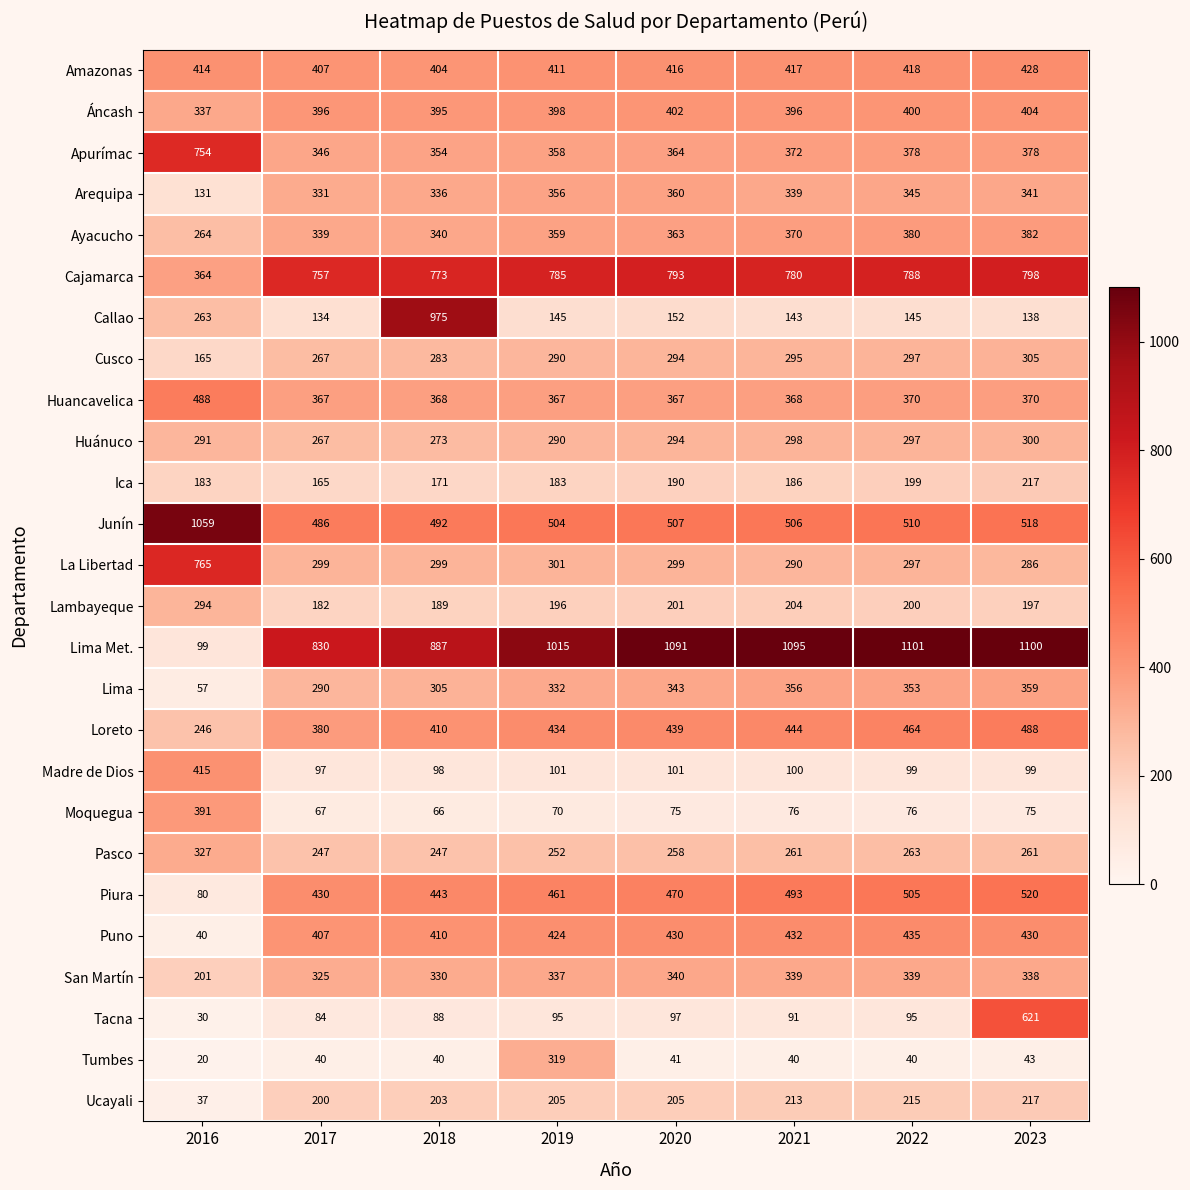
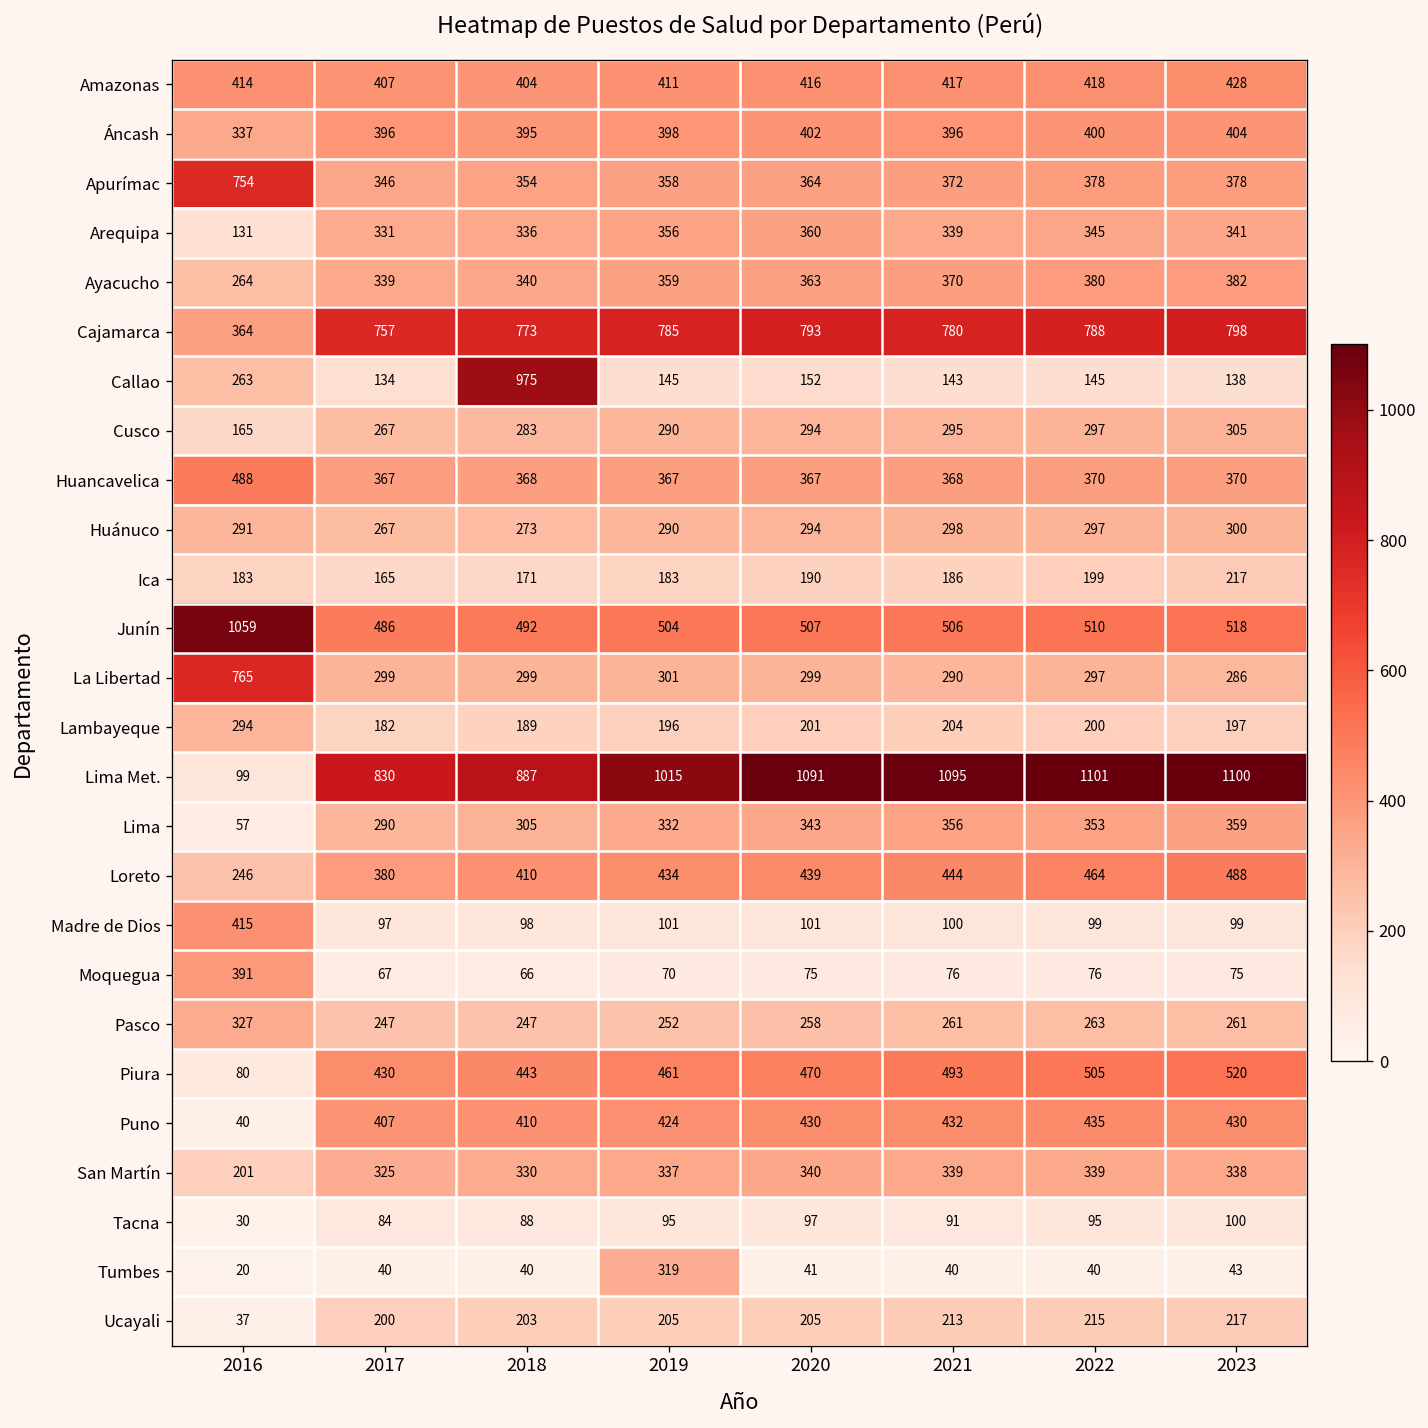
Tacna, 2023: 621 -> 100
